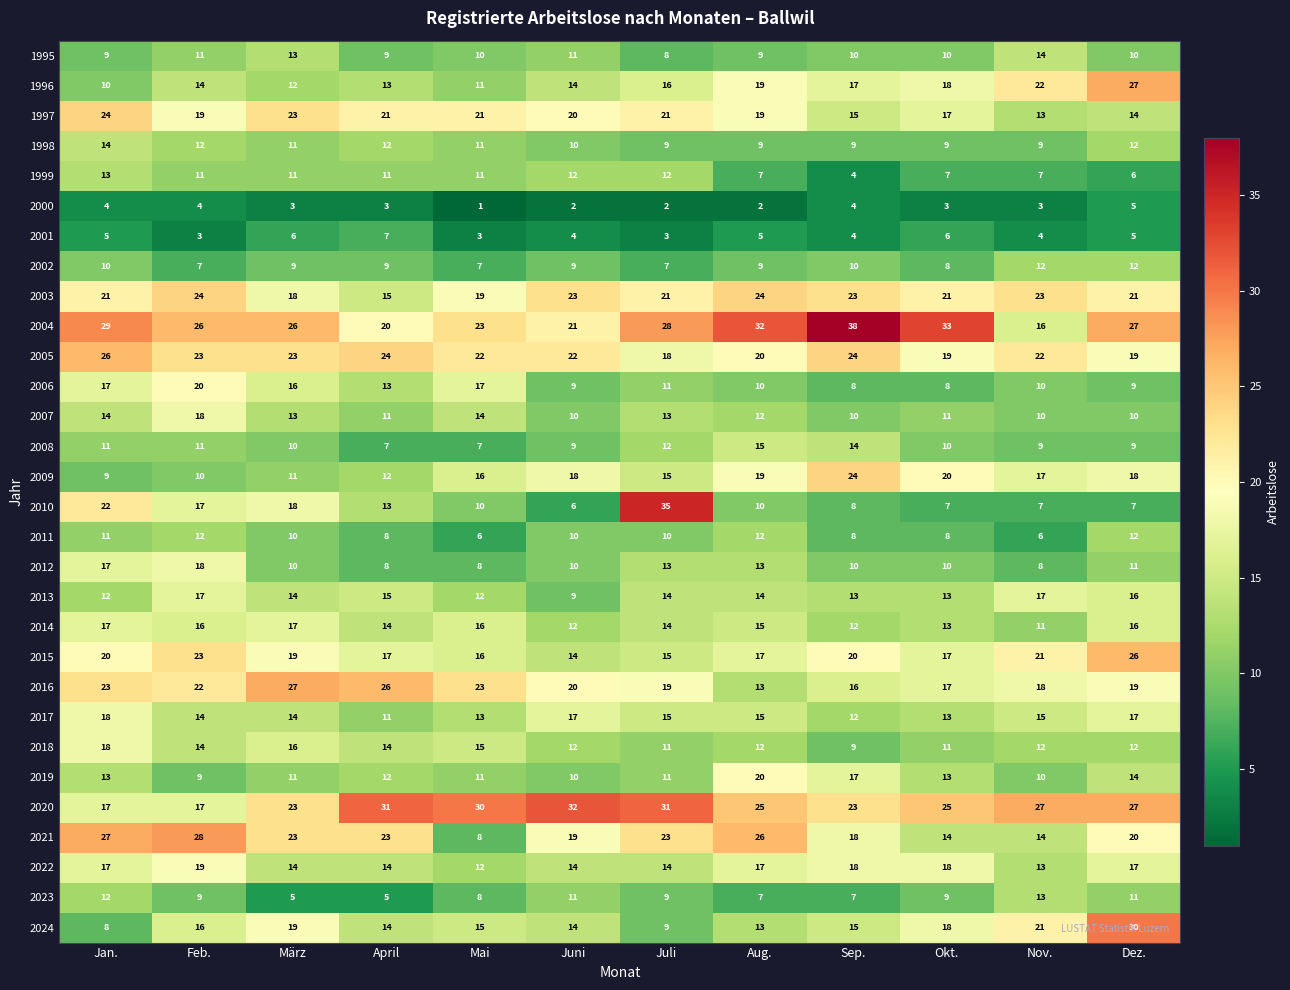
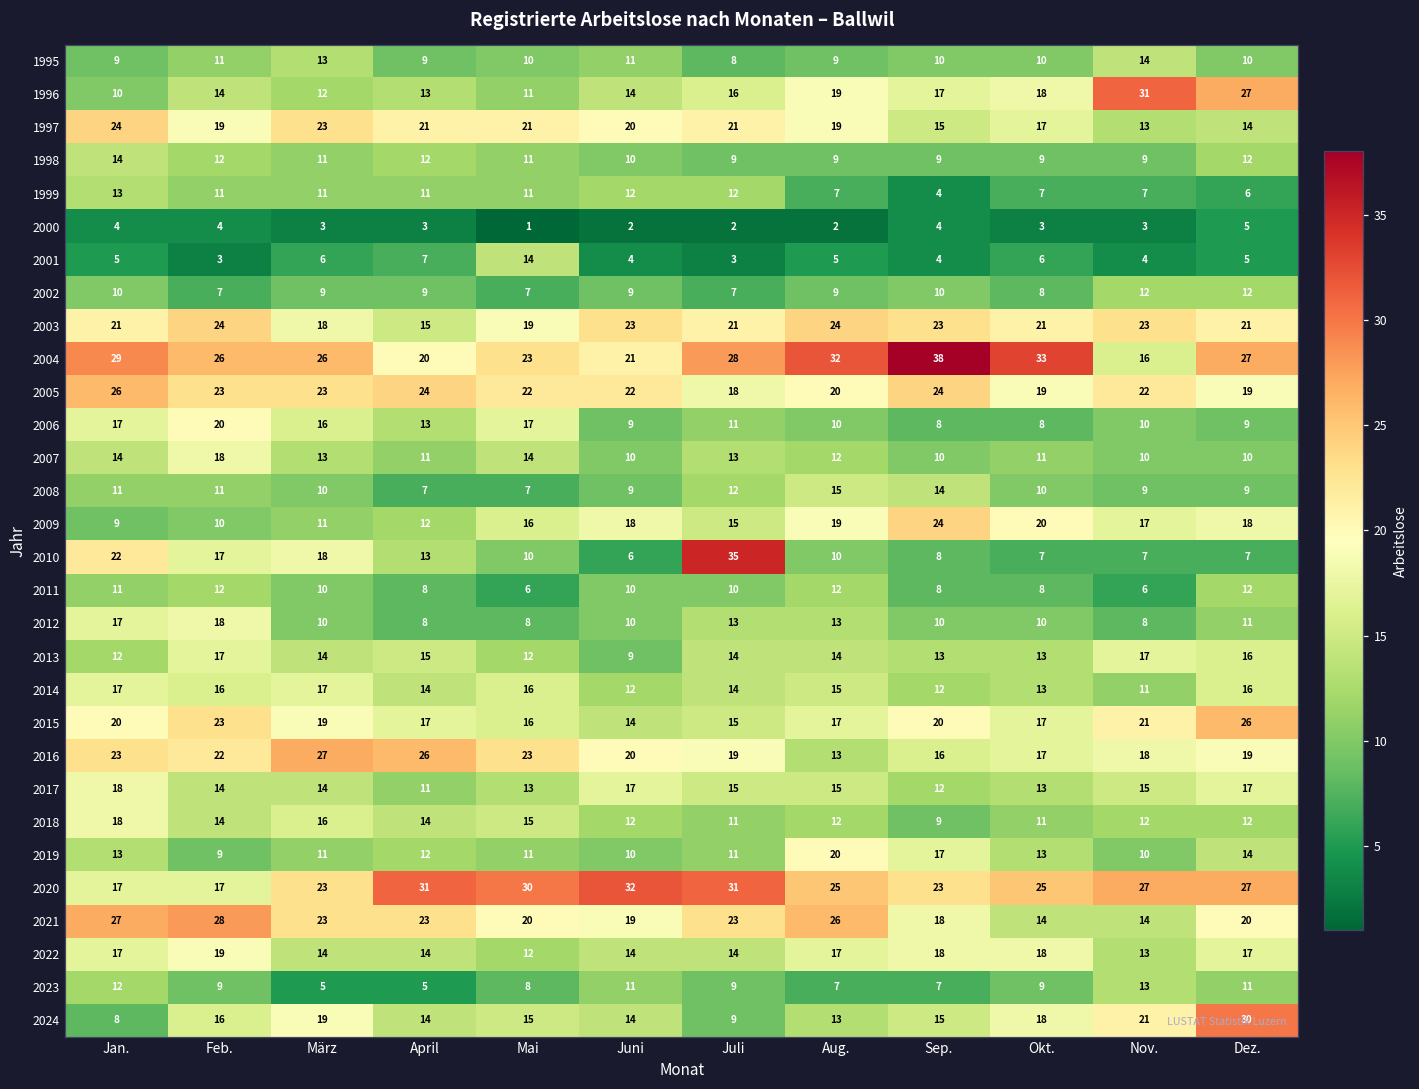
1996, Nov.: 22 -> 31
2001, Mai: 3 -> 14
2021, Mai: 8 -> 20
